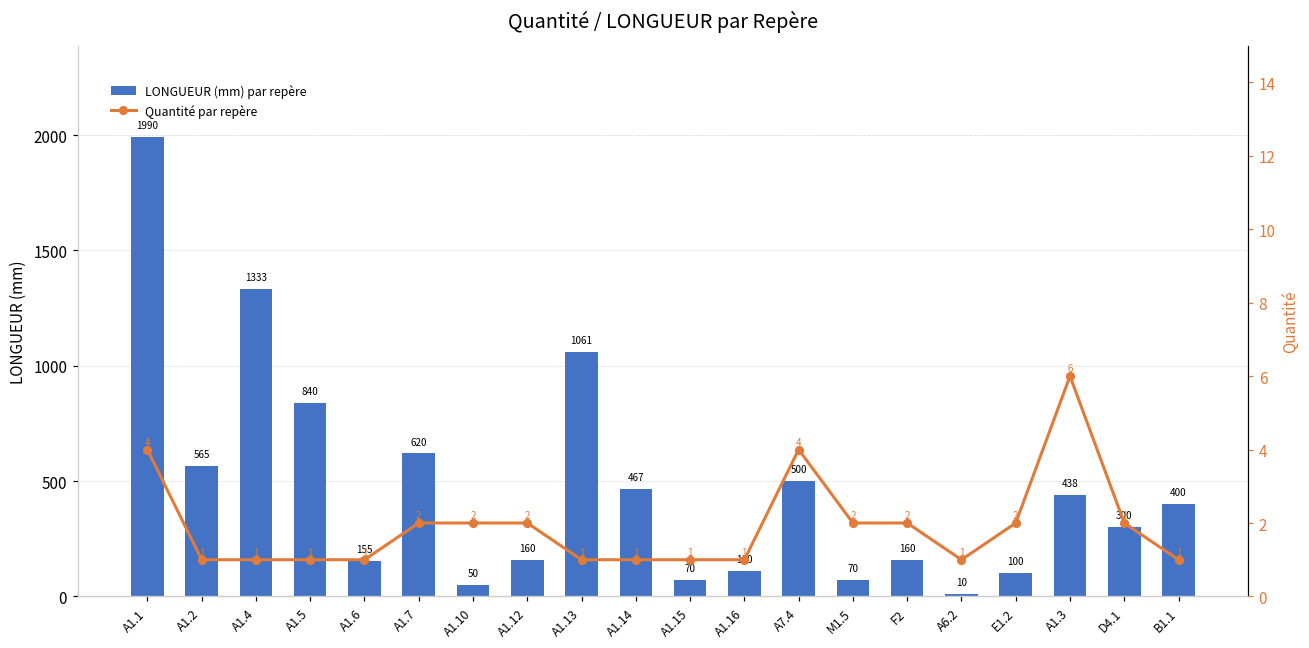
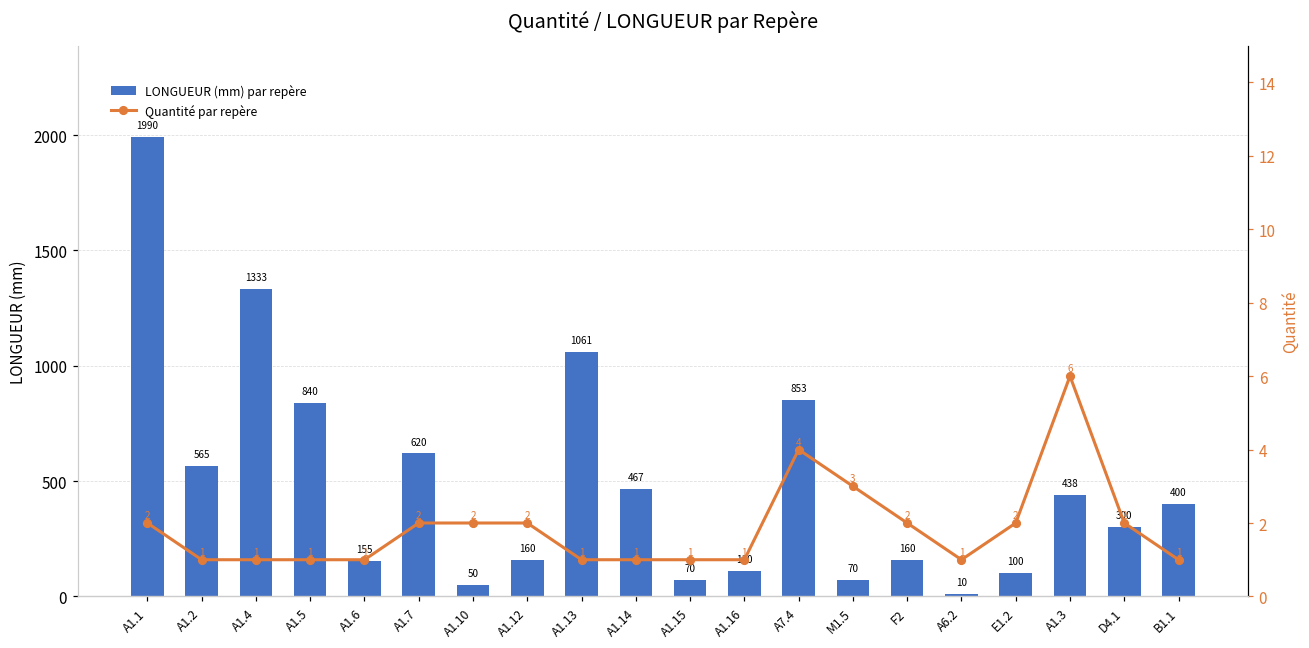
LONGUEUR (mm) par repère, A7.4: 500 -> 853
Quantité par repère, A1.1: 4 -> 2
Quantité par repère, M1.5: 2 -> 3
